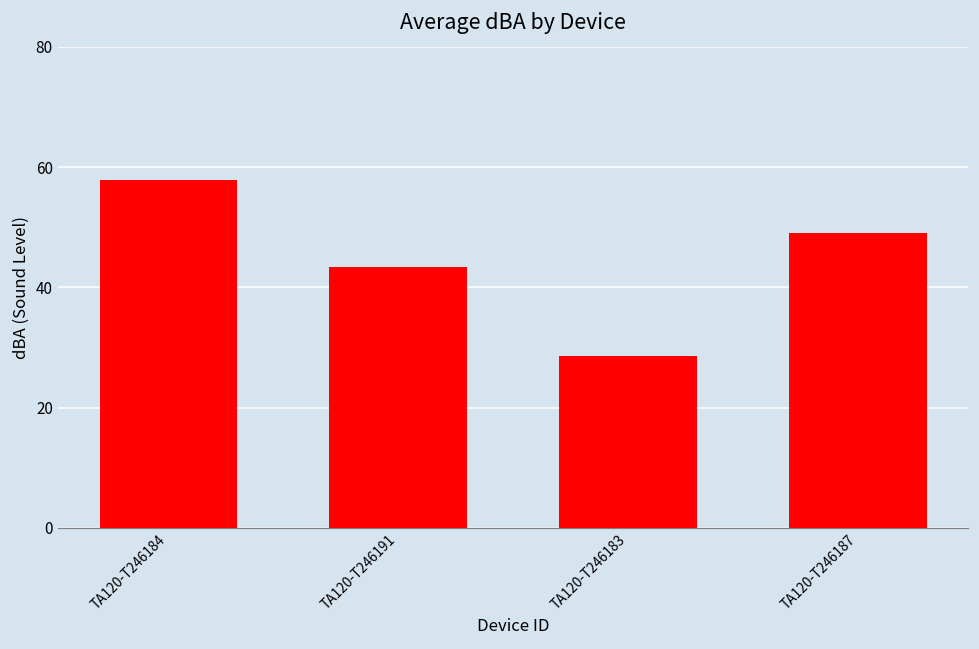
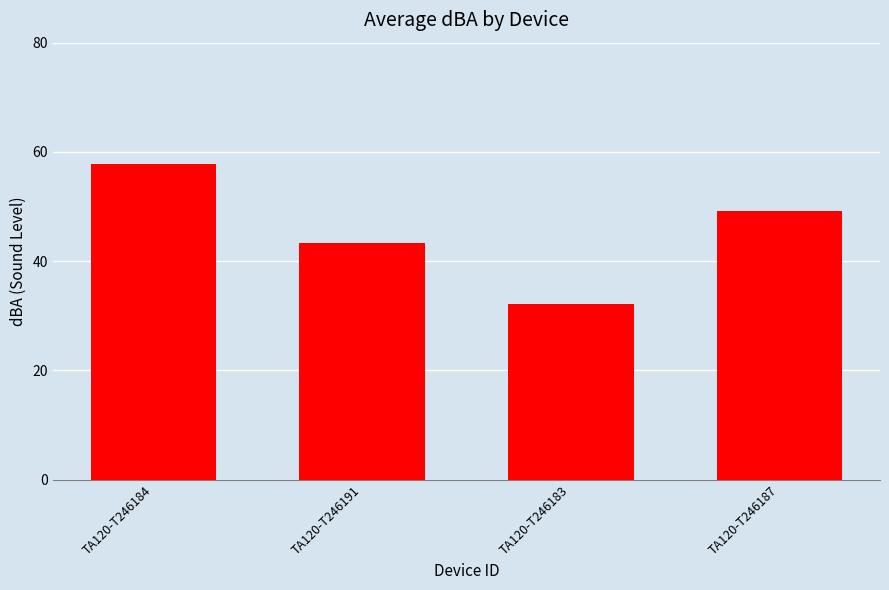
TA120-T246183: 29 -> 32
